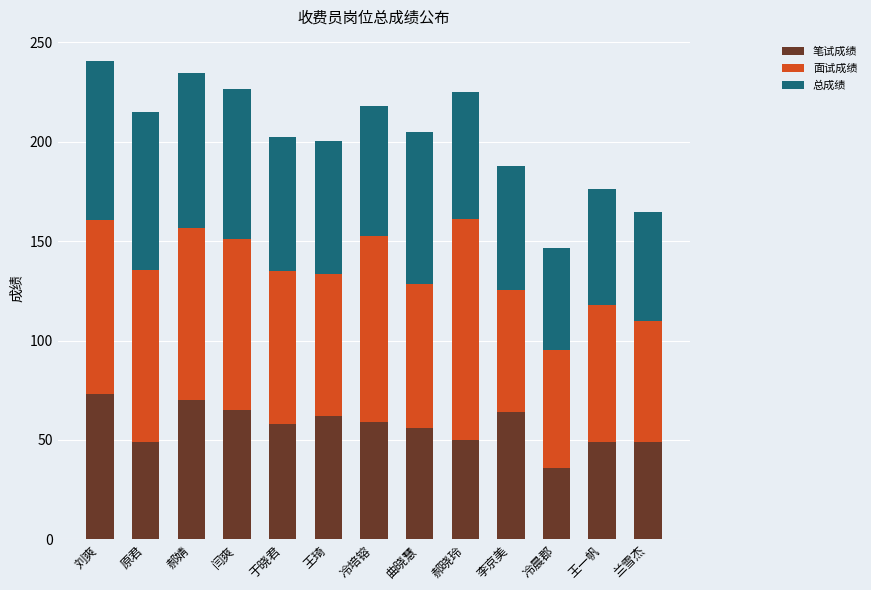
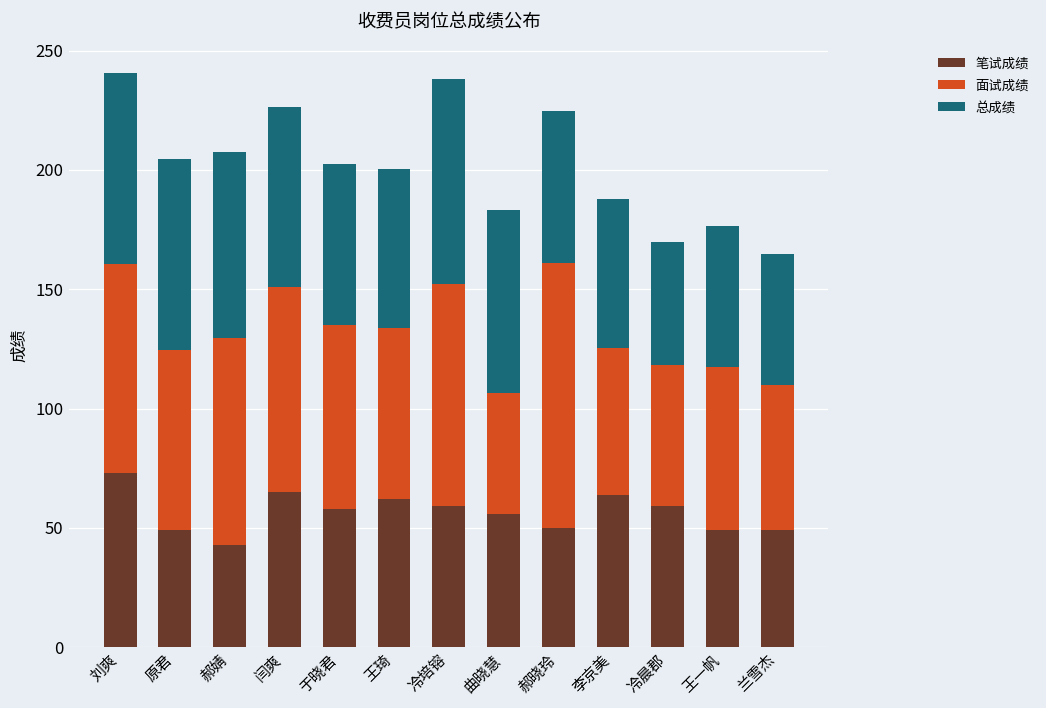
面试成绩, 原君: 86 -> 76
笔试成绩, 郝婧: 70 -> 43
总成绩, 冷培镕: 66 -> 86
面试成绩, 曲晓慧: 72 -> 51
笔试成绩, 冷晨郡: 36 -> 59
